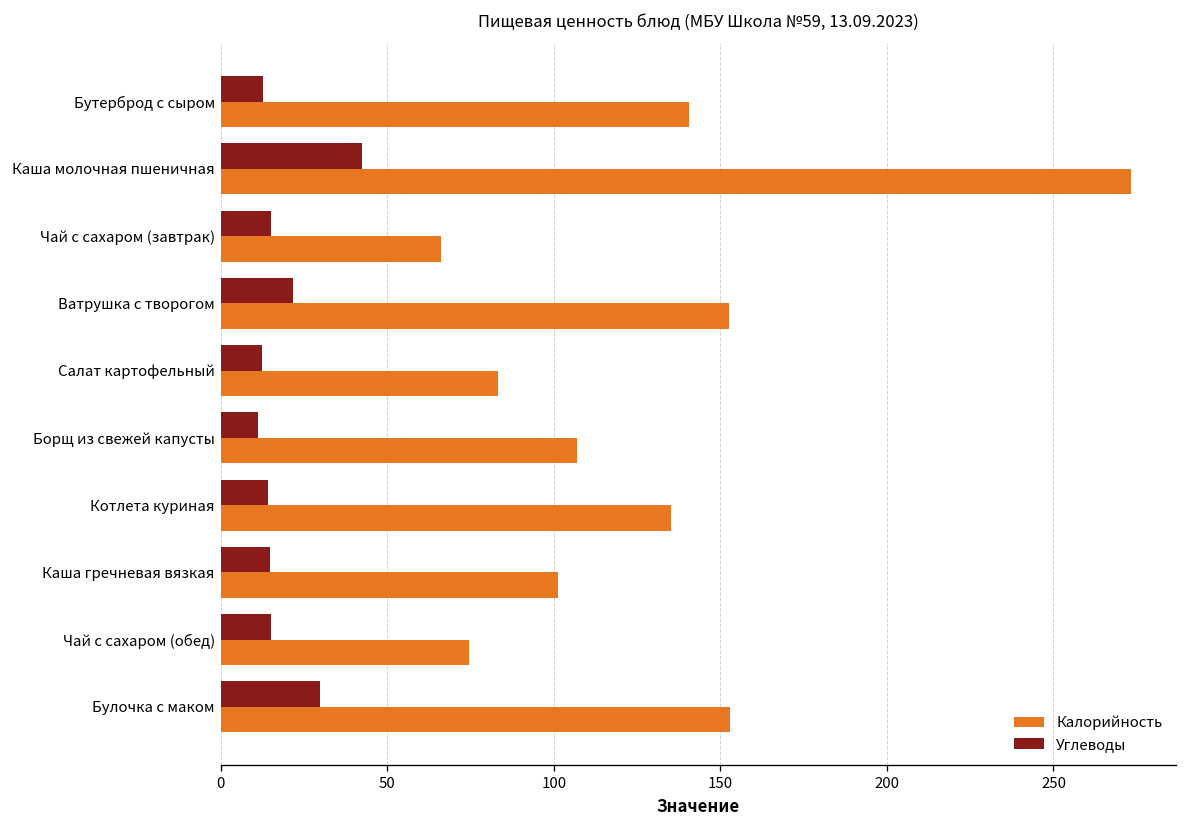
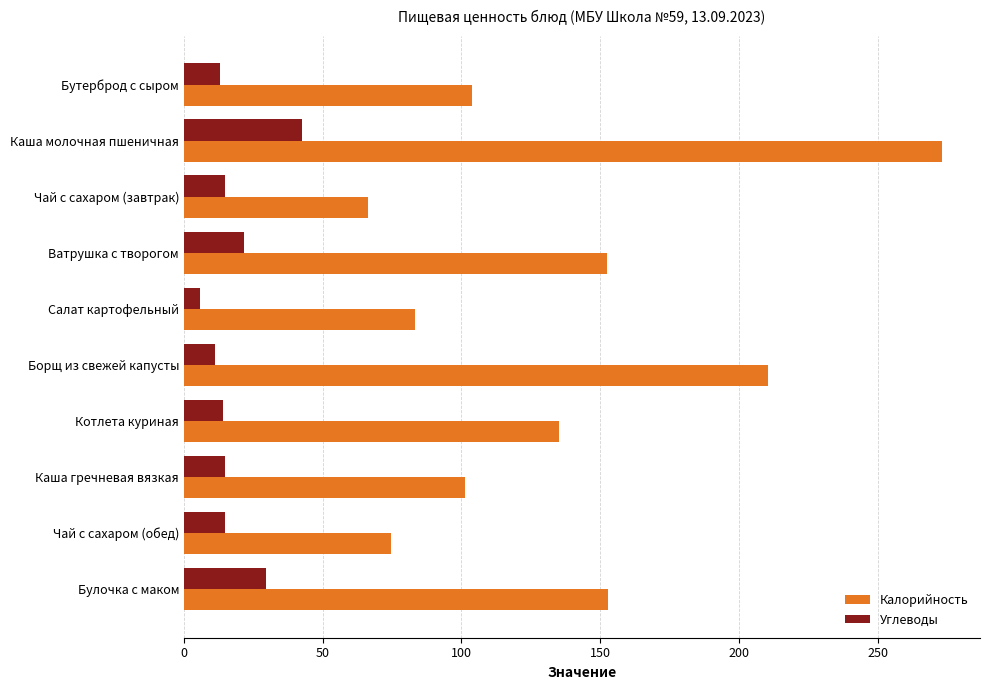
Калорийность, Бутерброд с сыром: 141 -> 104
Углеводы, Салат картофельный: 12 -> 6
Калорийность, Борщ из свежей капусты: 107 -> 210
